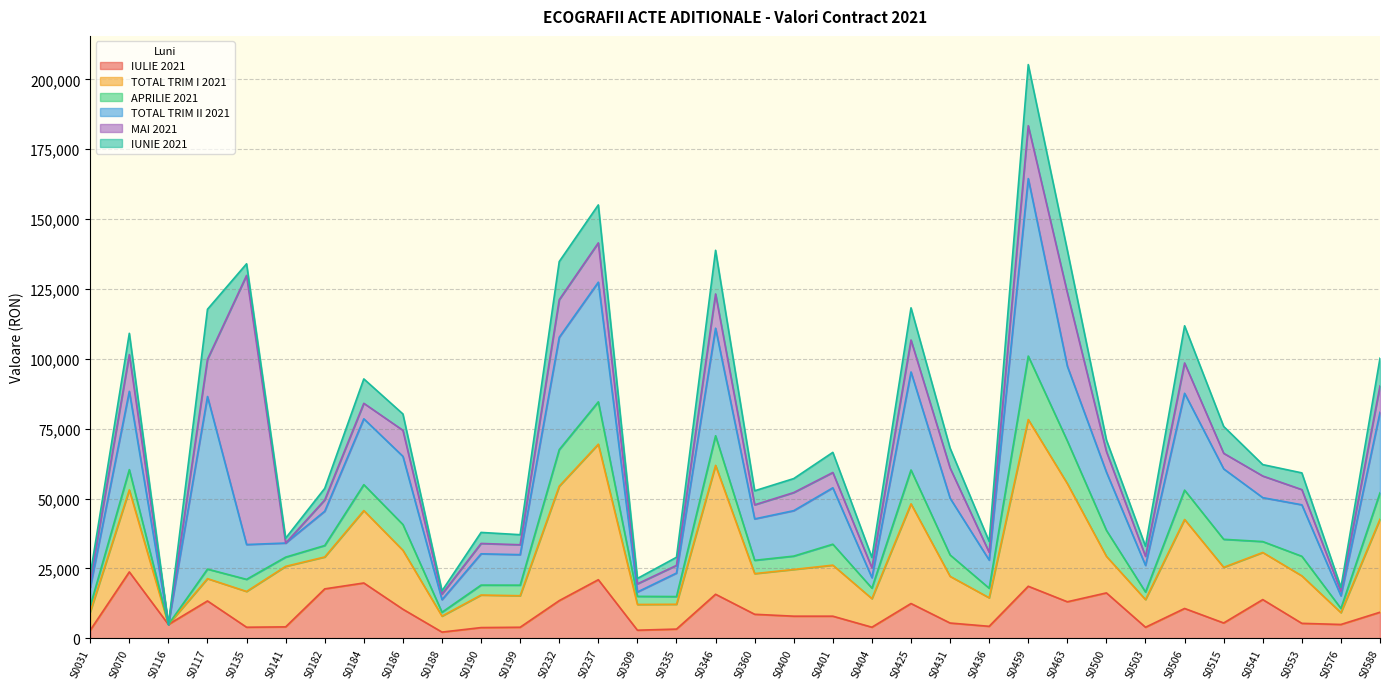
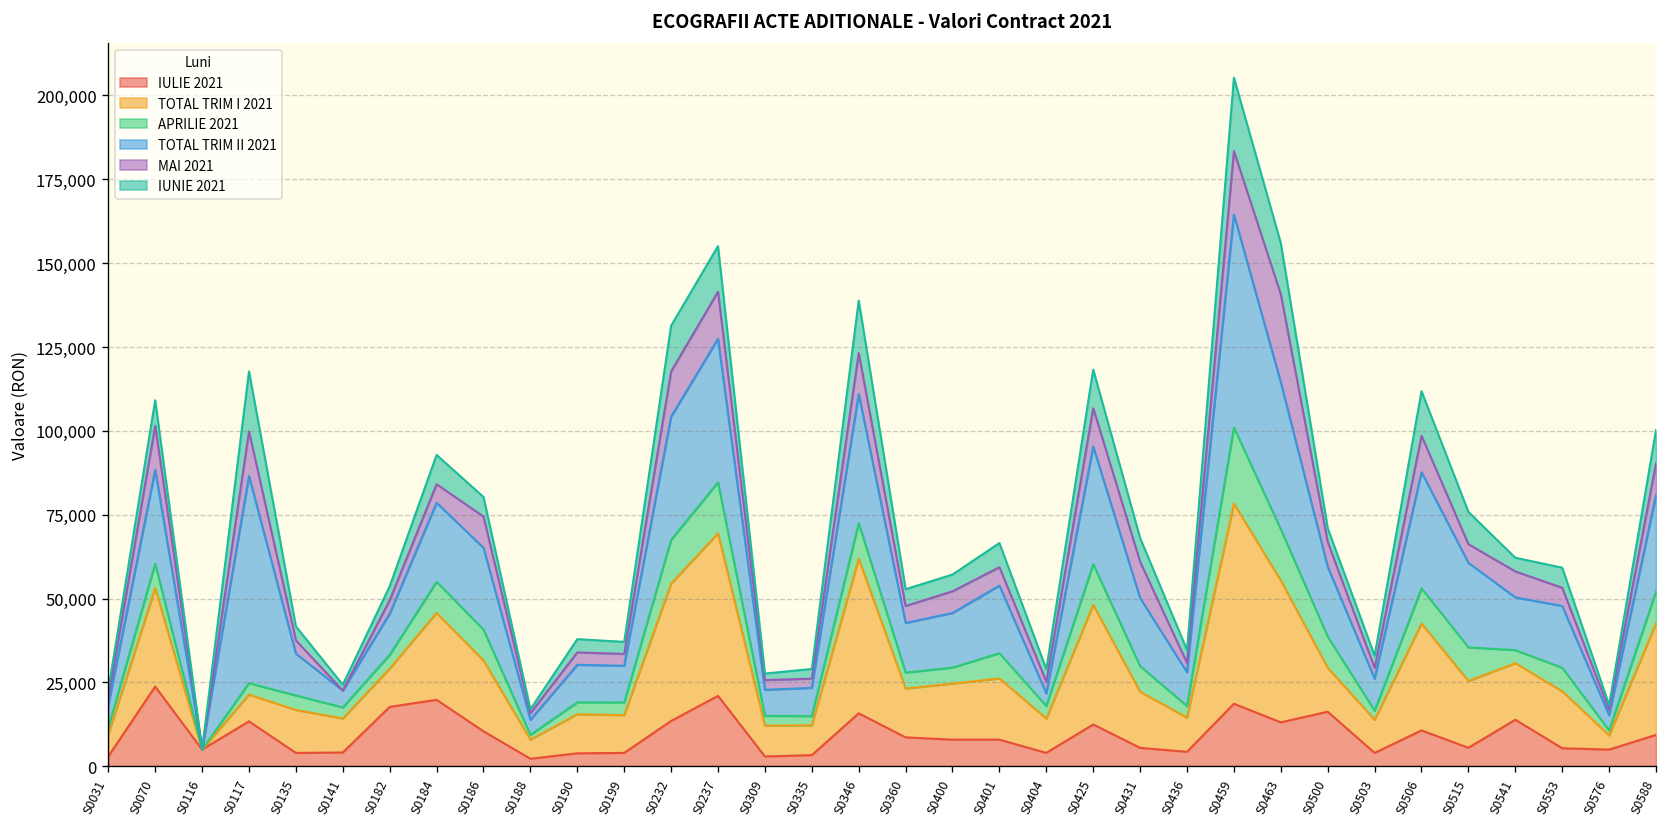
MAI 2021, S0135: 96,000 -> 4,000
TOTAL TRIM I 2021, S0141: 22,000 -> 10,000
TOTAL TRIM II 2021, S0232: 40,000 -> 37,000
TOTAL TRIM II 2021, S0309: 2,000 -> 8,000
TOTAL TRIM II 2021, S0463: 27,000 -> 44,000
